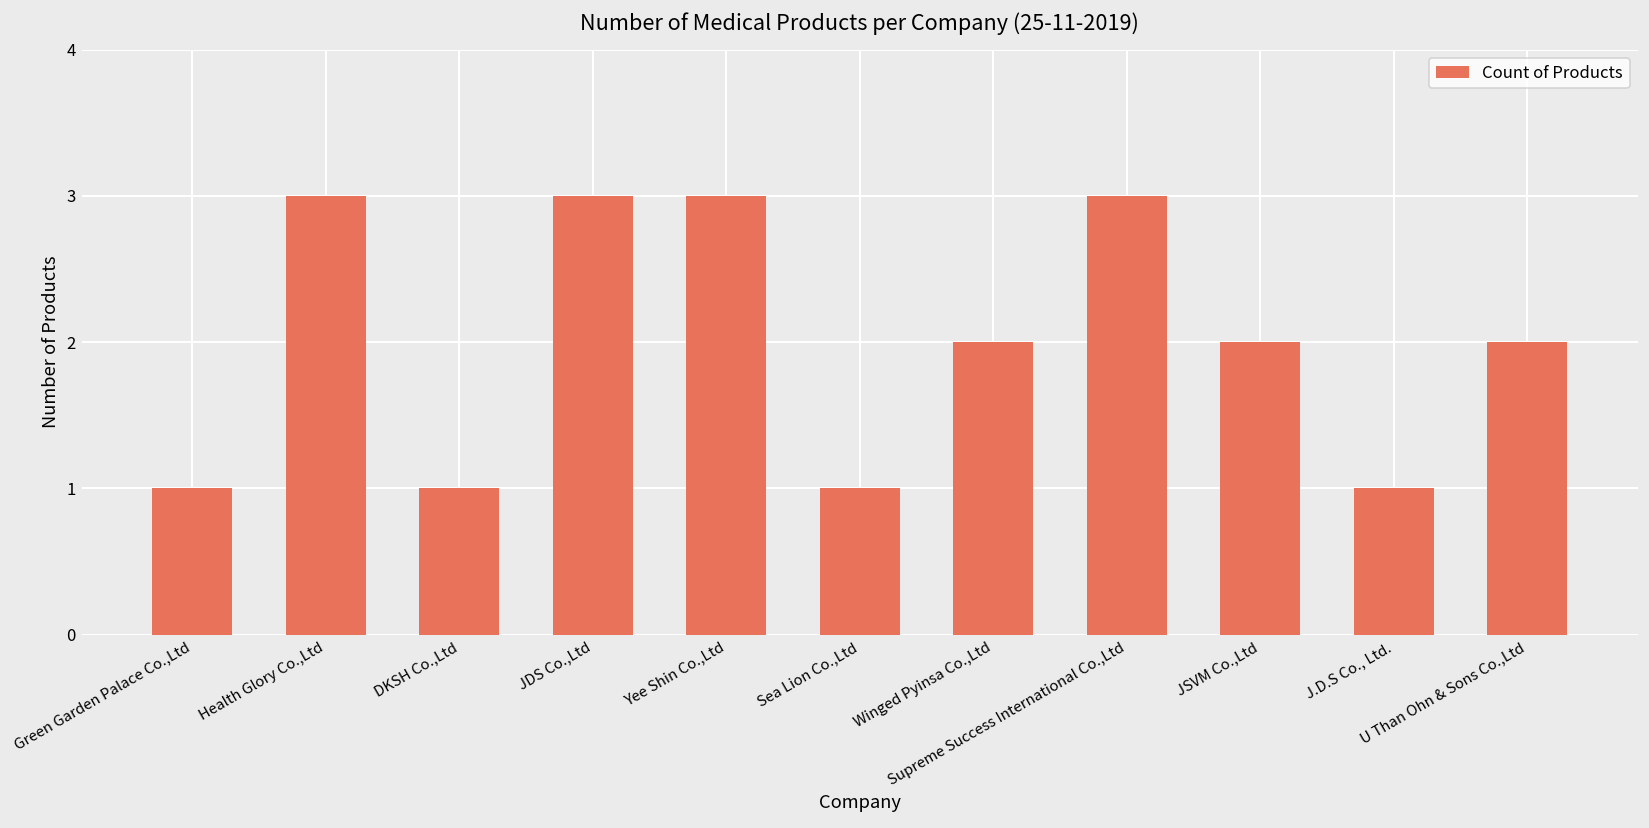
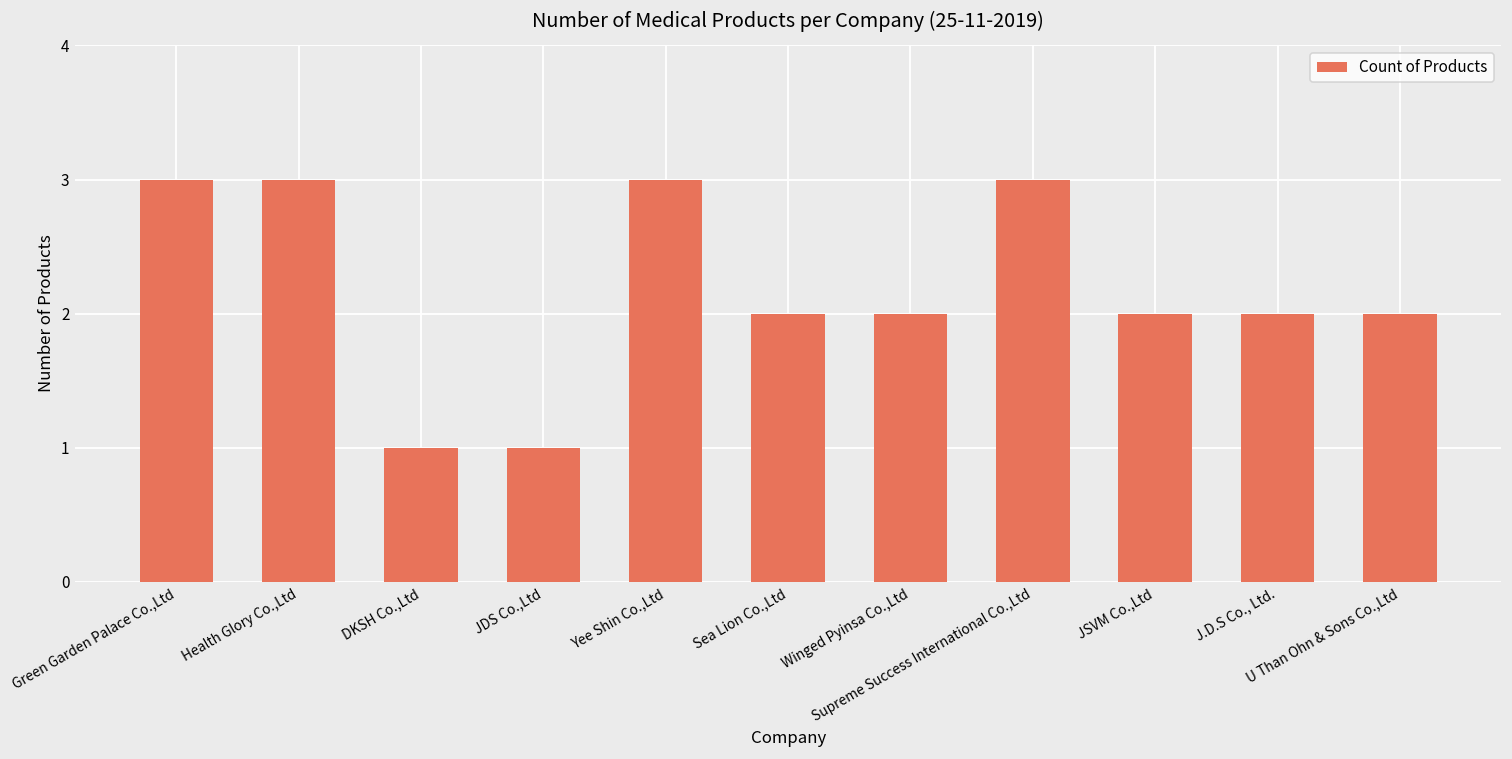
Green Garden Palace Co.,Ltd: 1 -> 3
JDS Co.,Ltd: 3 -> 1
Sea Lion Co.,Ltd: 1 -> 2
J.D.S Co., Ltd.: 1 -> 2
